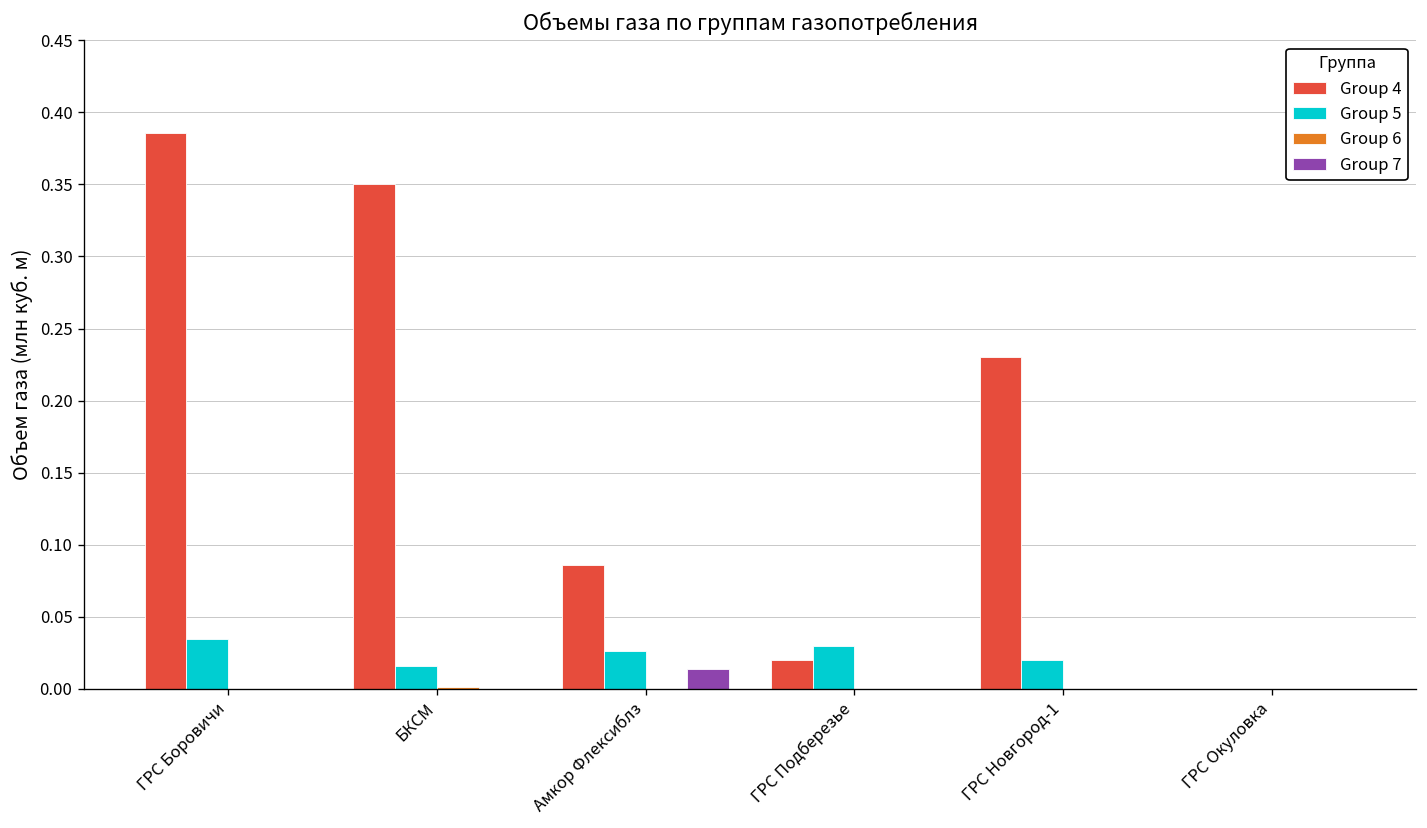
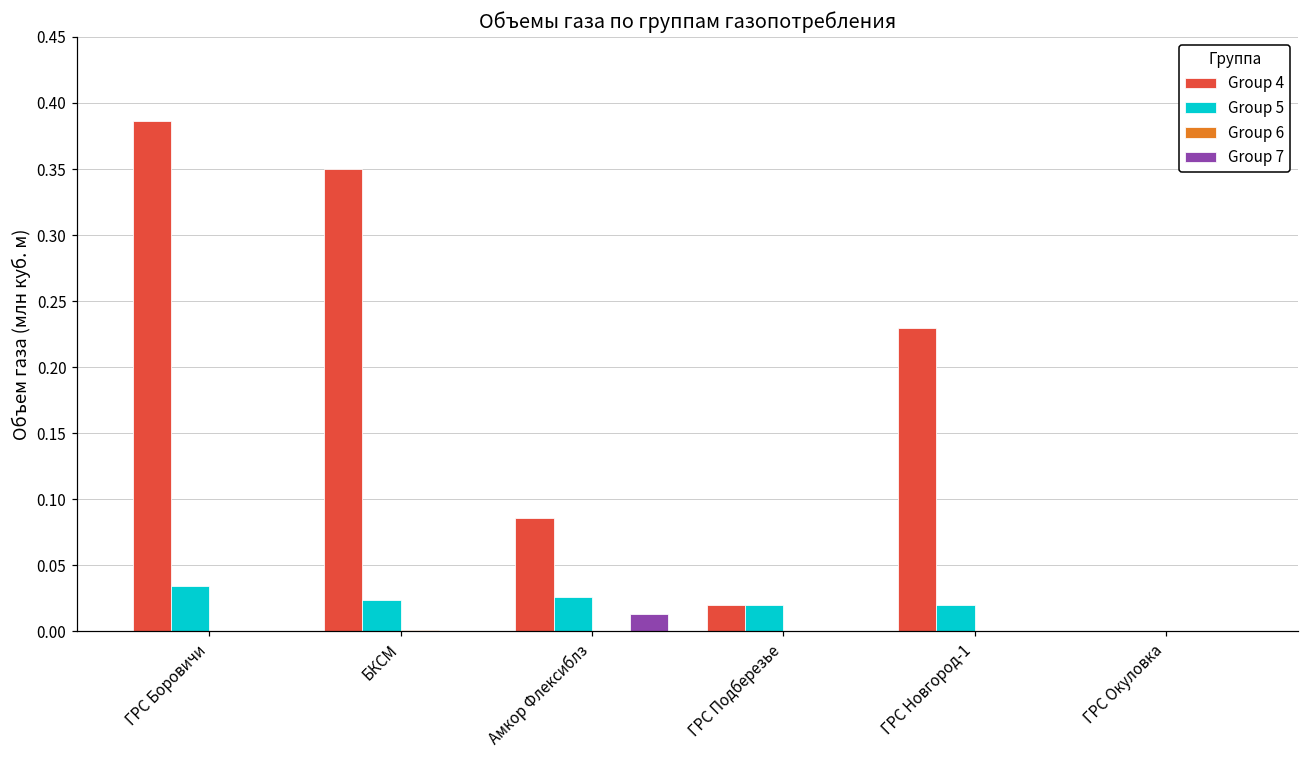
Group 5, БКСМ: 0.016 -> 0.024
Group 5, ГРС Подберезье: 0.03 -> 0.02
